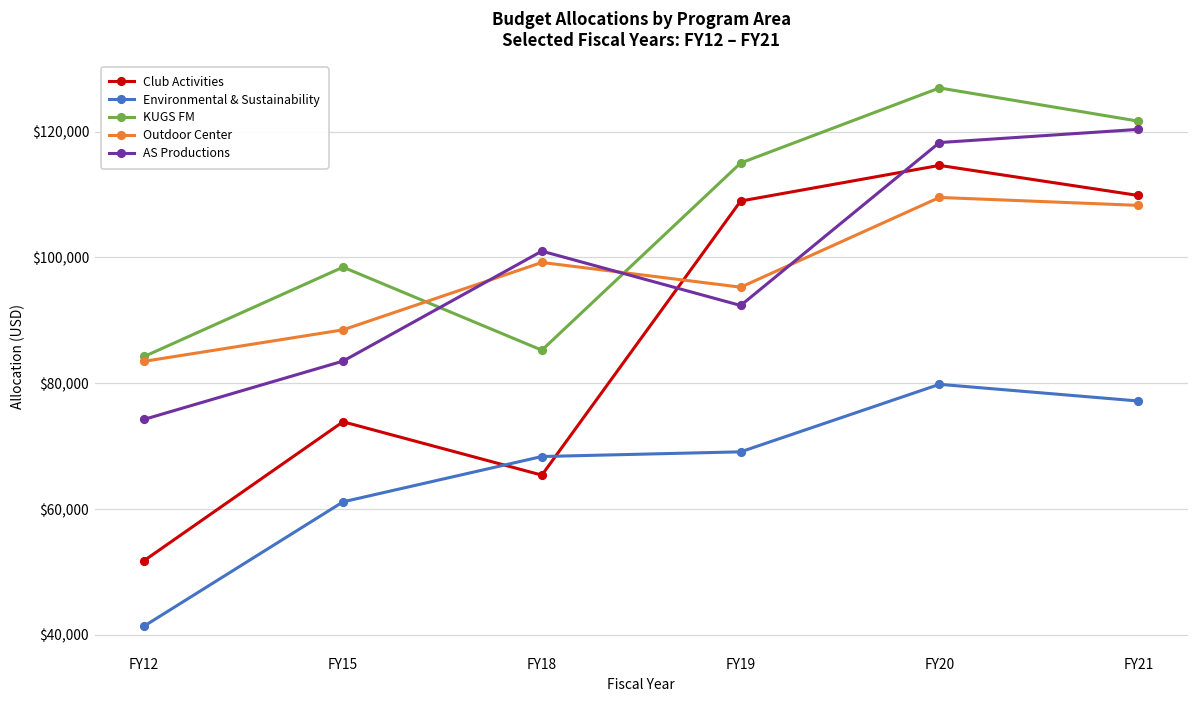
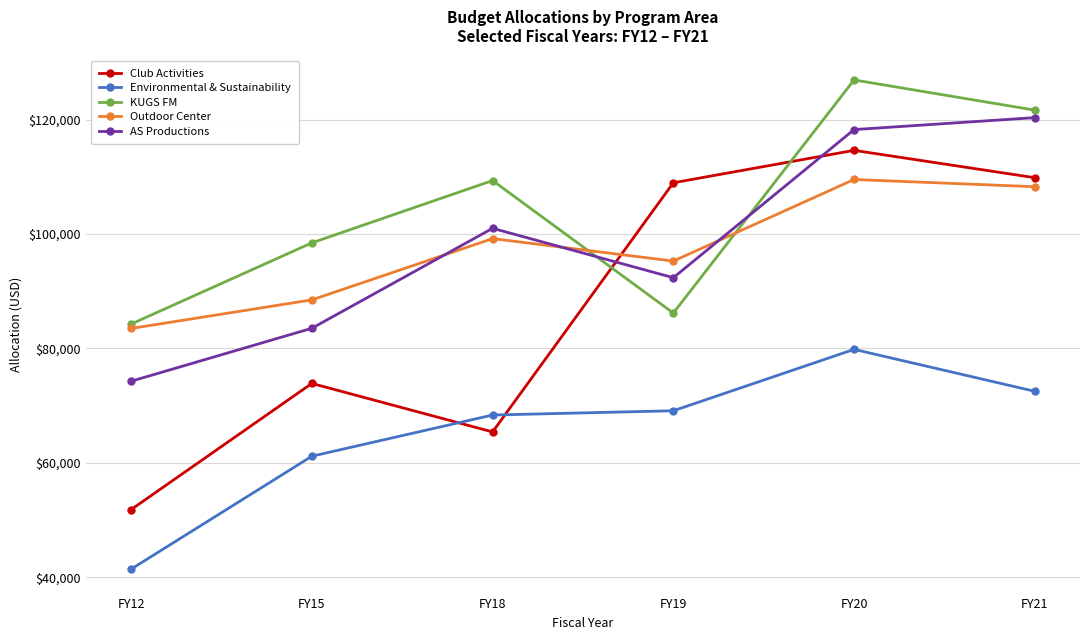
KUGS FM, FY18: $85,000 -> $109,000
KUGS FM, FY19: $115,000 -> $86,000
Environmental & Sustainability, FY21: $77,000 -> $72,000
